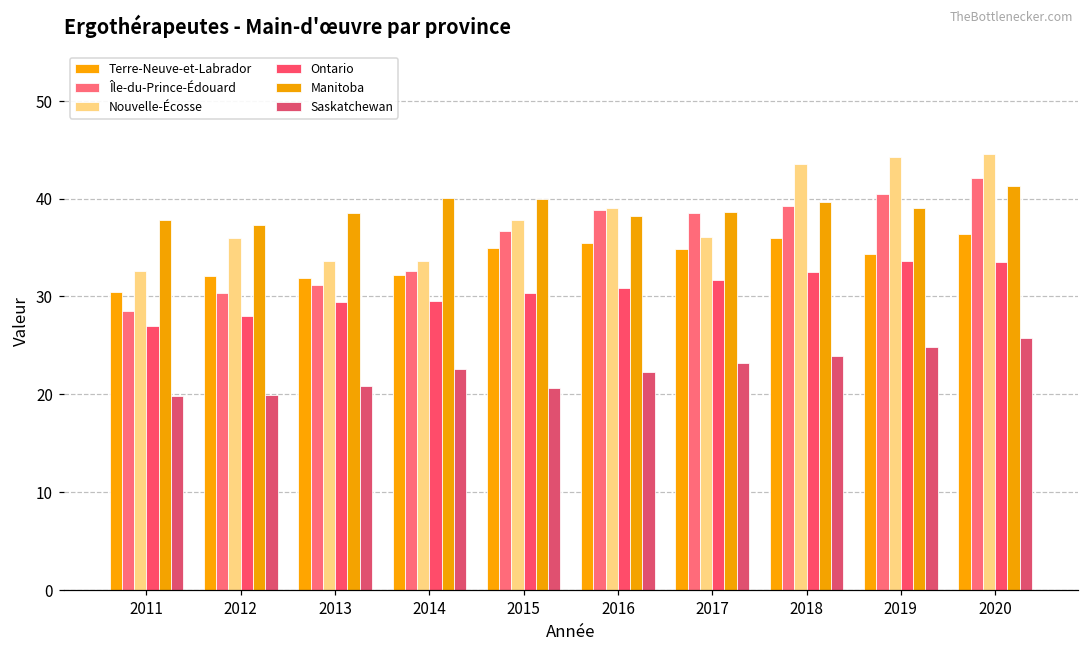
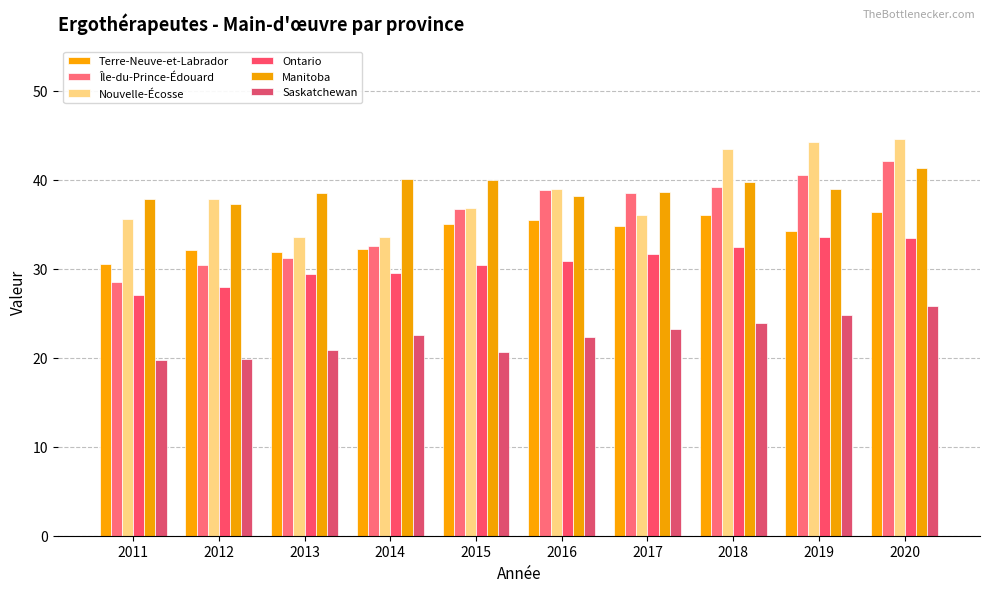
Nouvelle-Écosse, 2011: 33 -> 36
Nouvelle-Écosse, 2012: 36 -> 38
Nouvelle-Écosse, 2015: 38 -> 37
